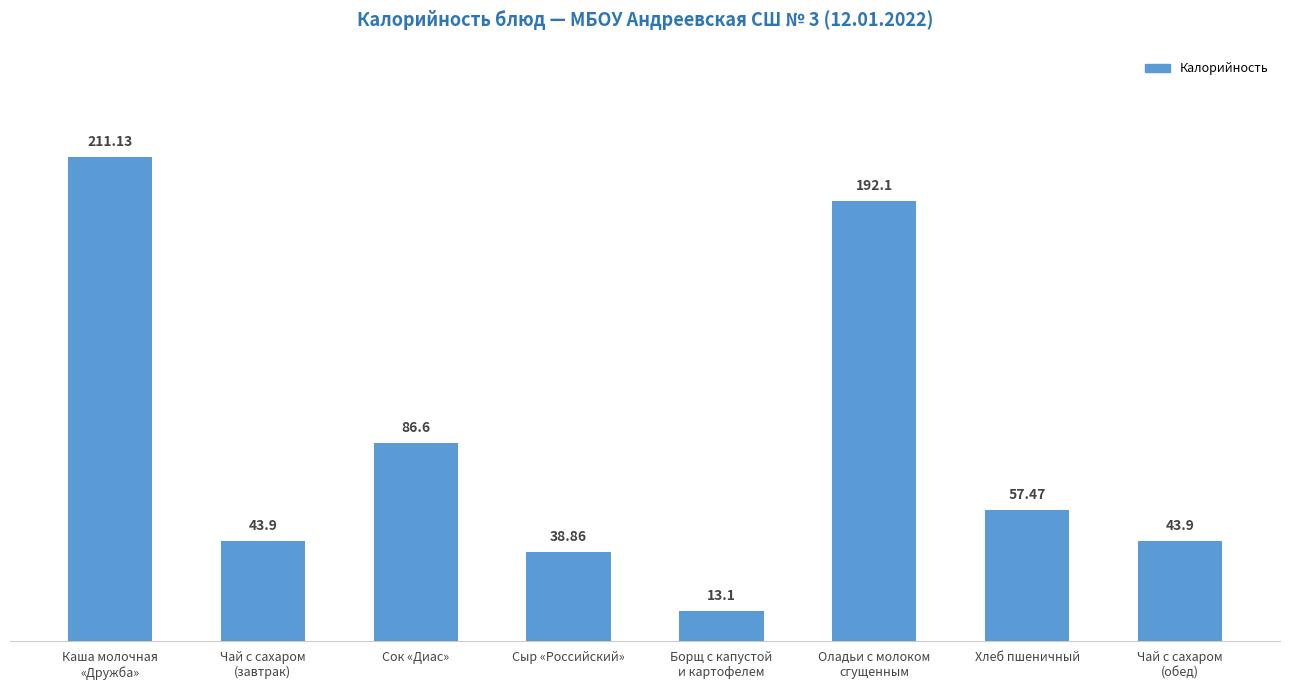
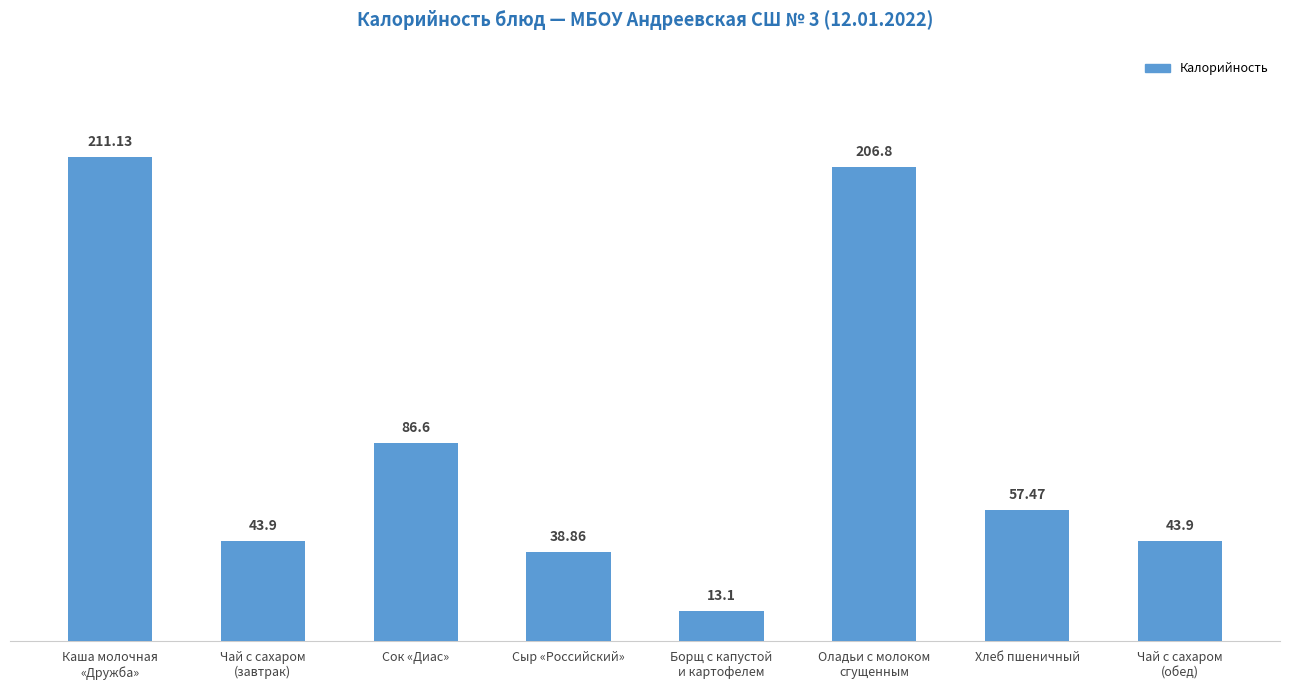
Оладьи с молоком сгущенным: 192.1 -> 206.8
